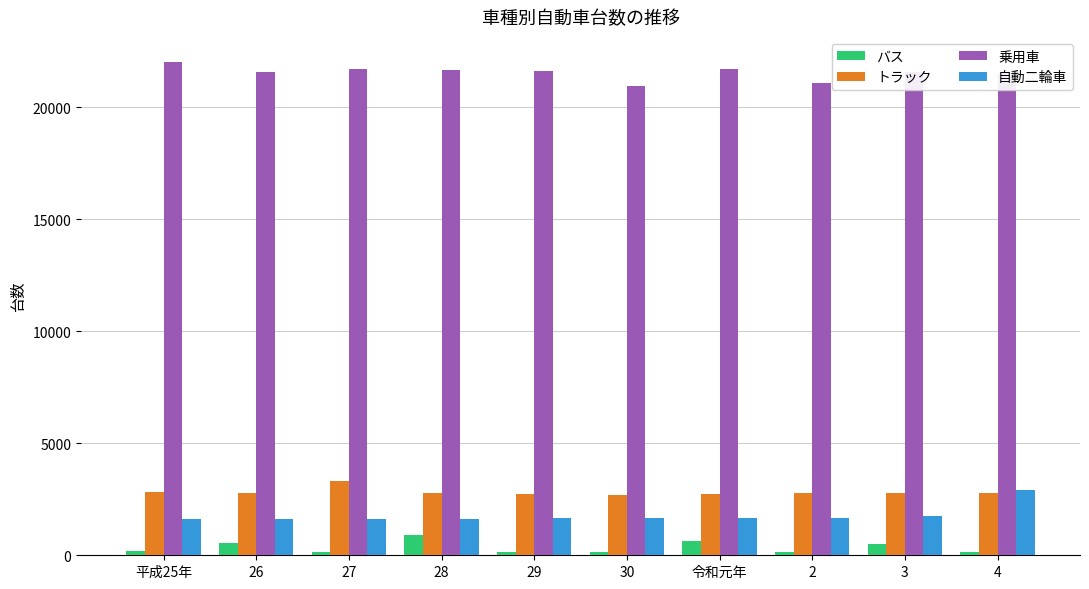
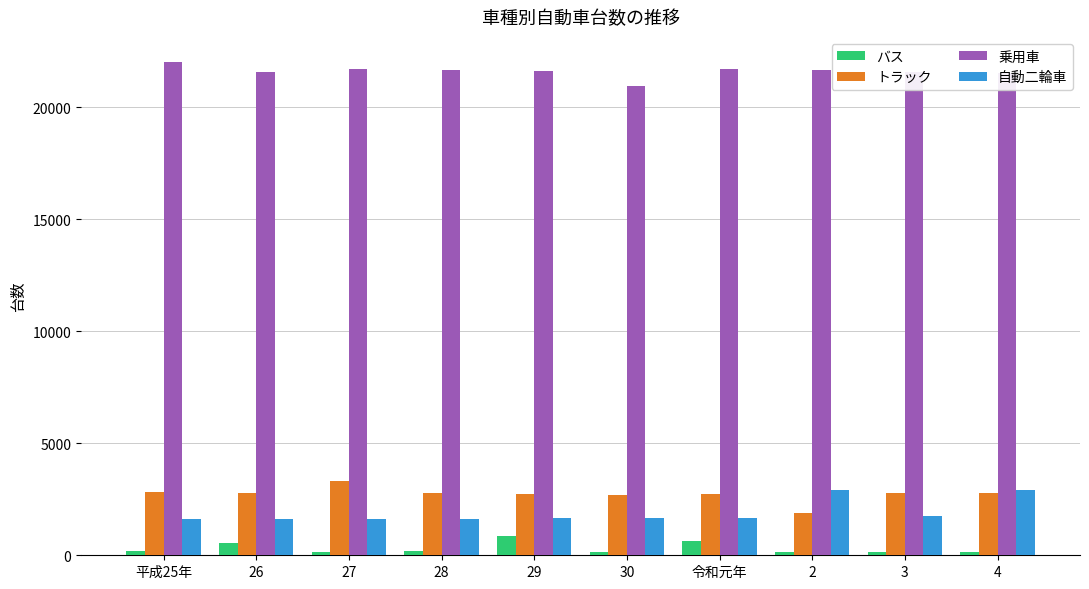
バス, 28: 900 -> 200
バス, 29: 200 -> 900
トラック, 2: 2800 -> 1900
乗用車, 2: 21100 -> 21700
自動二輪車, 2: 1700 -> 2900
バス, 3: 500 -> 200
